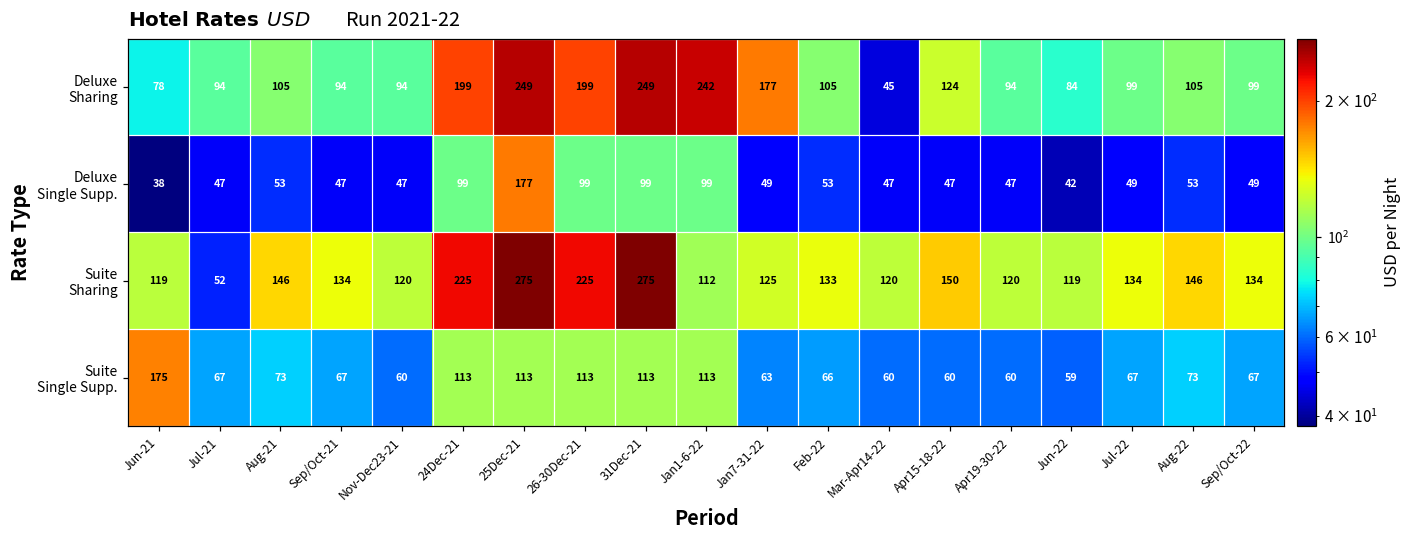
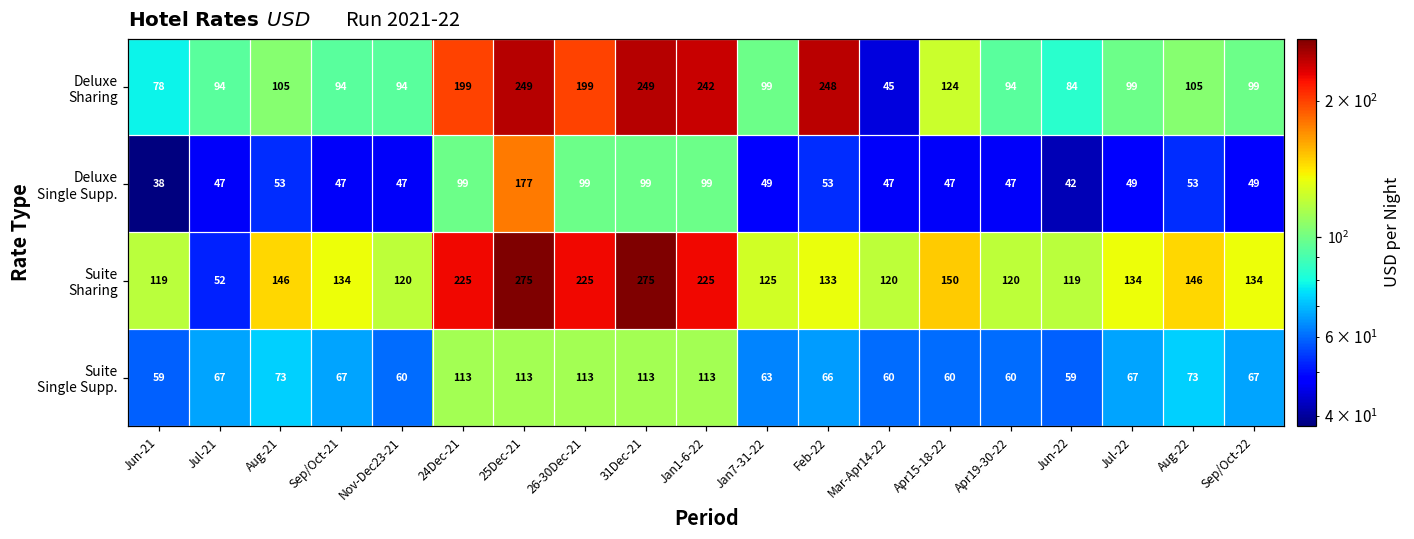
Deluxe Sharing, Jan7-31-22: 177 -> 99
Deluxe Sharing, Feb-22: 105 -> 248
Suite Sharing, Jan1-6-22: 112 -> 225
Suite Single Supp., Jun-21: 175 -> 59
